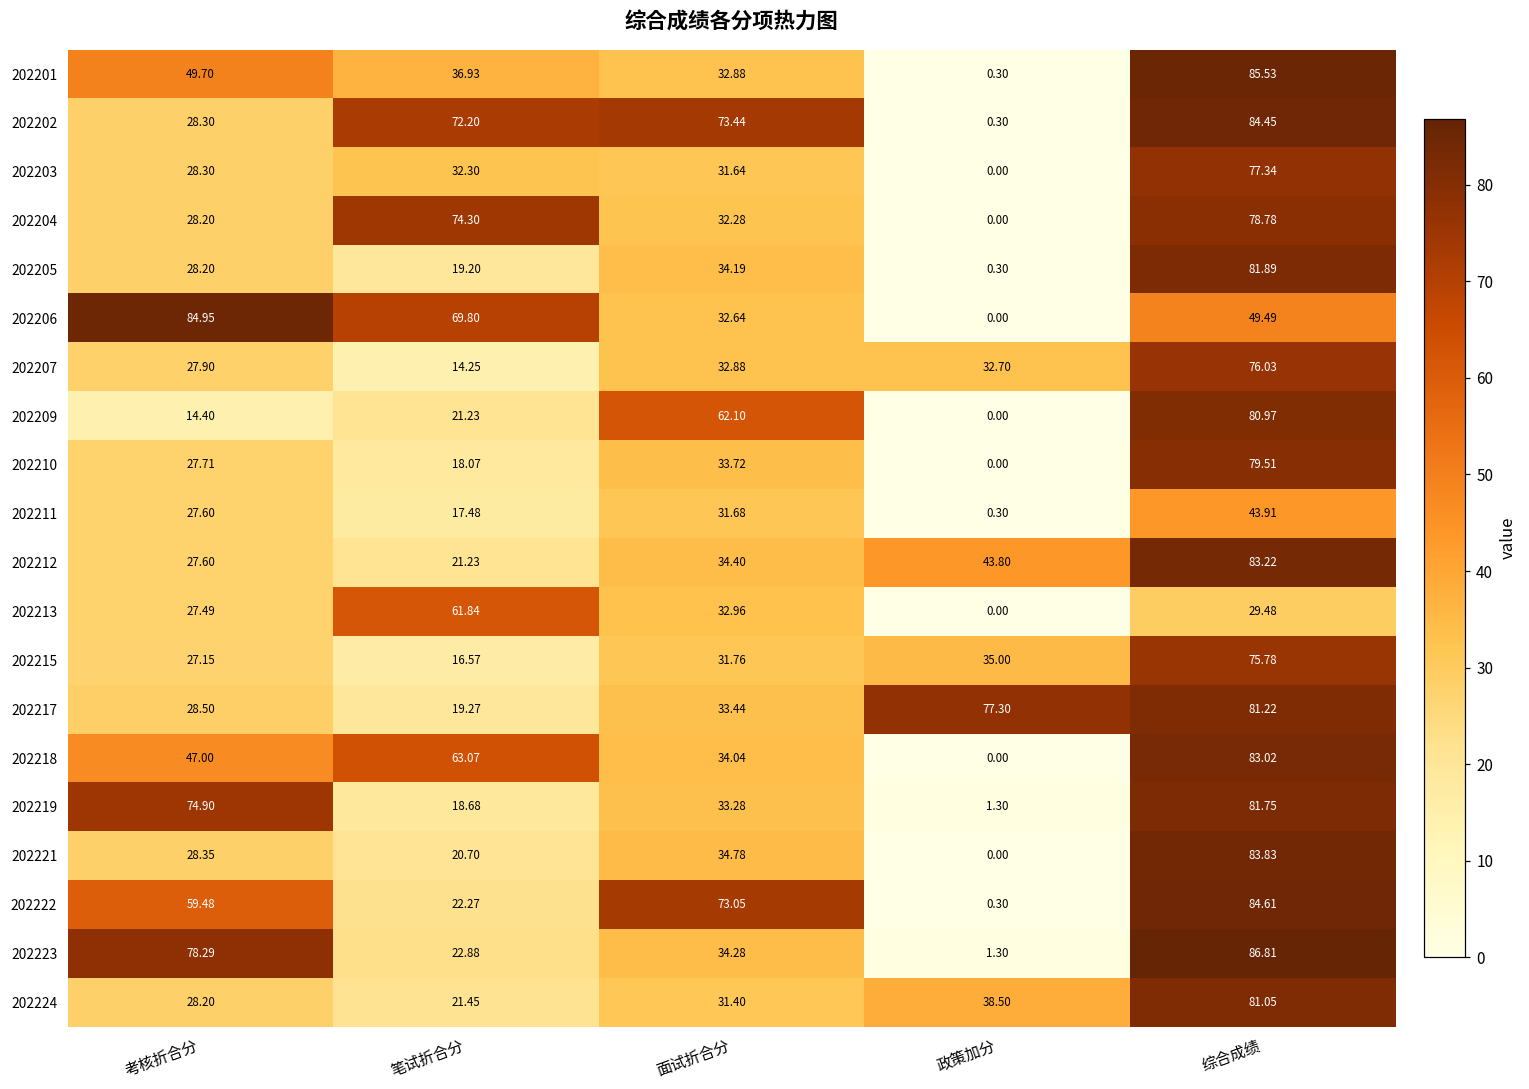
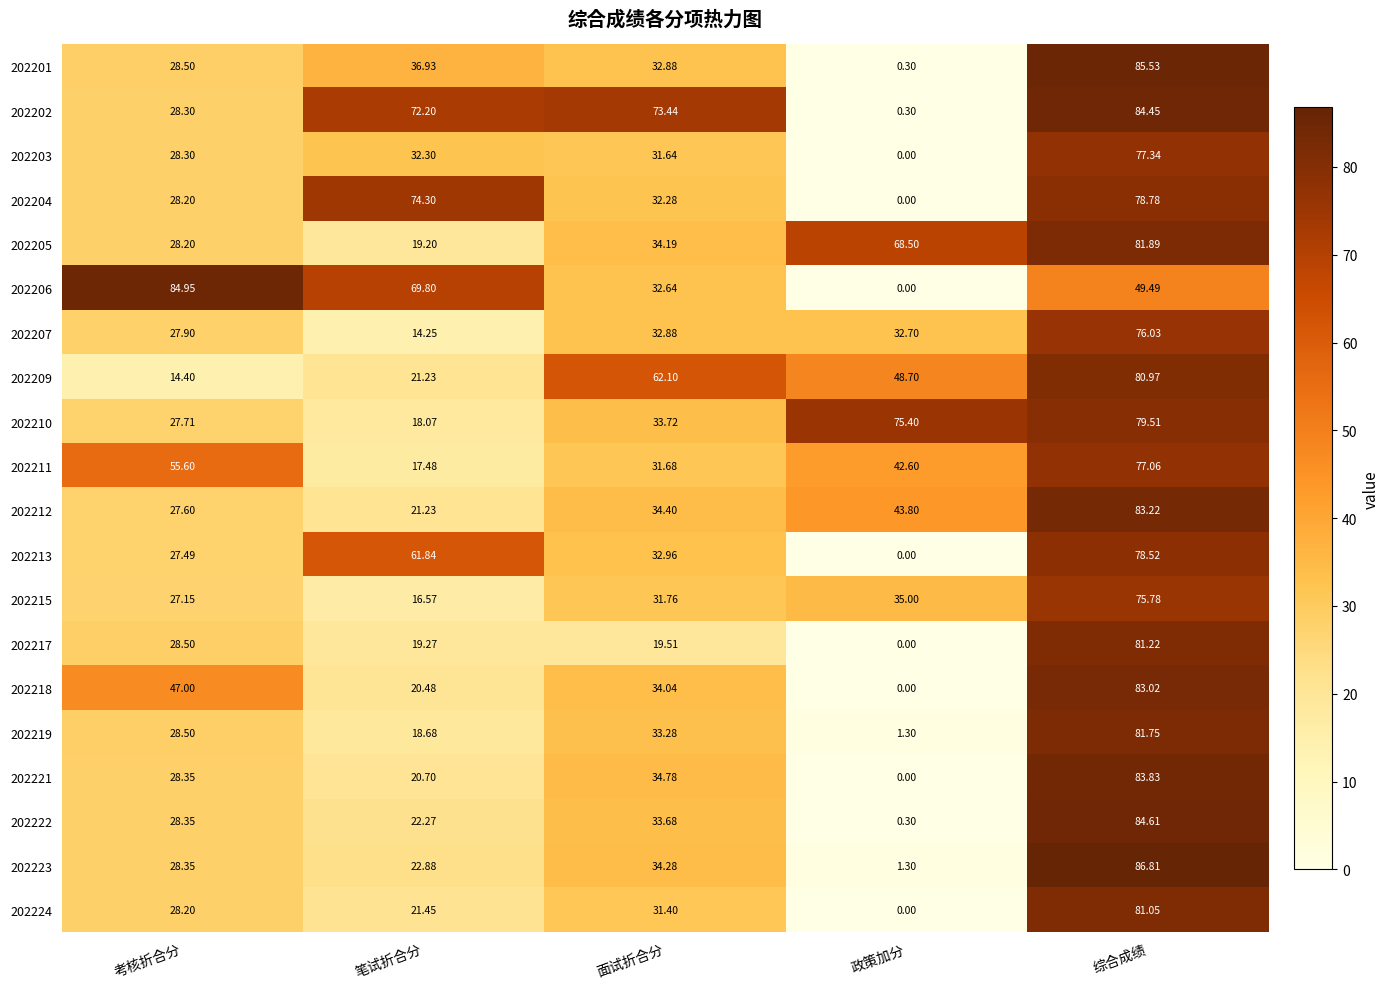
202201, 考核折合分: 49.70 -> 28.50
202205, 政策加分: 0.30 -> 68.50
202209, 政策加分: 0.00 -> 48.70
202210, 政策加分: 0.00 -> 75.40
202211, 考核折合分: 27.60 -> 55.60
202211, 政策加分: 0.30 -> 42.60
202211, 综合成绩: 43.91 -> 77.06
202213, 综合成绩: 29.48 -> 78.52
202217, 面试折合分: 33.44 -> 19.51
202217, 政策加分: 77.30 -> 0.00
202218, 笔试折合分: 63.07 -> 20.48
202219, 考核折合分: 74.90 -> 28.50
202222, 考核折合分: 59.48 -> 28.35
202222, 面试折合分: 73.05 -> 33.68
202223, 考核折合分: 78.29 -> 28.35
202224, 政策加分: 38.50 -> 0.00
